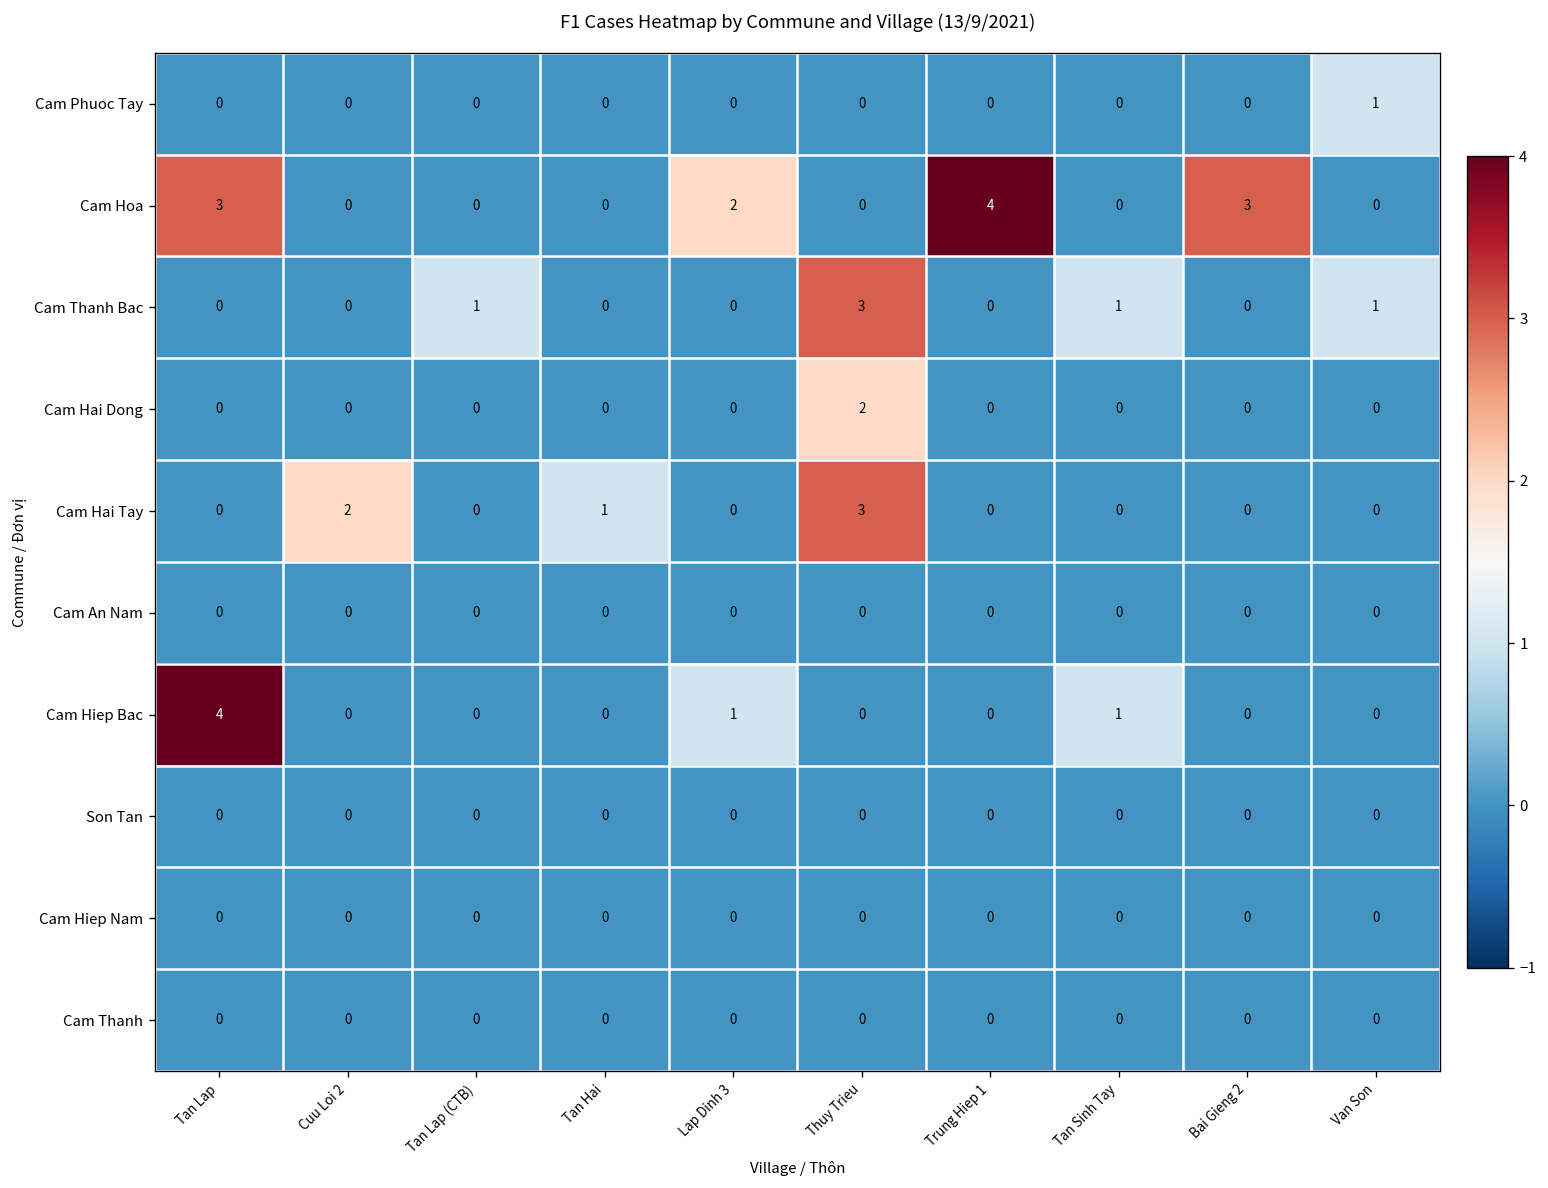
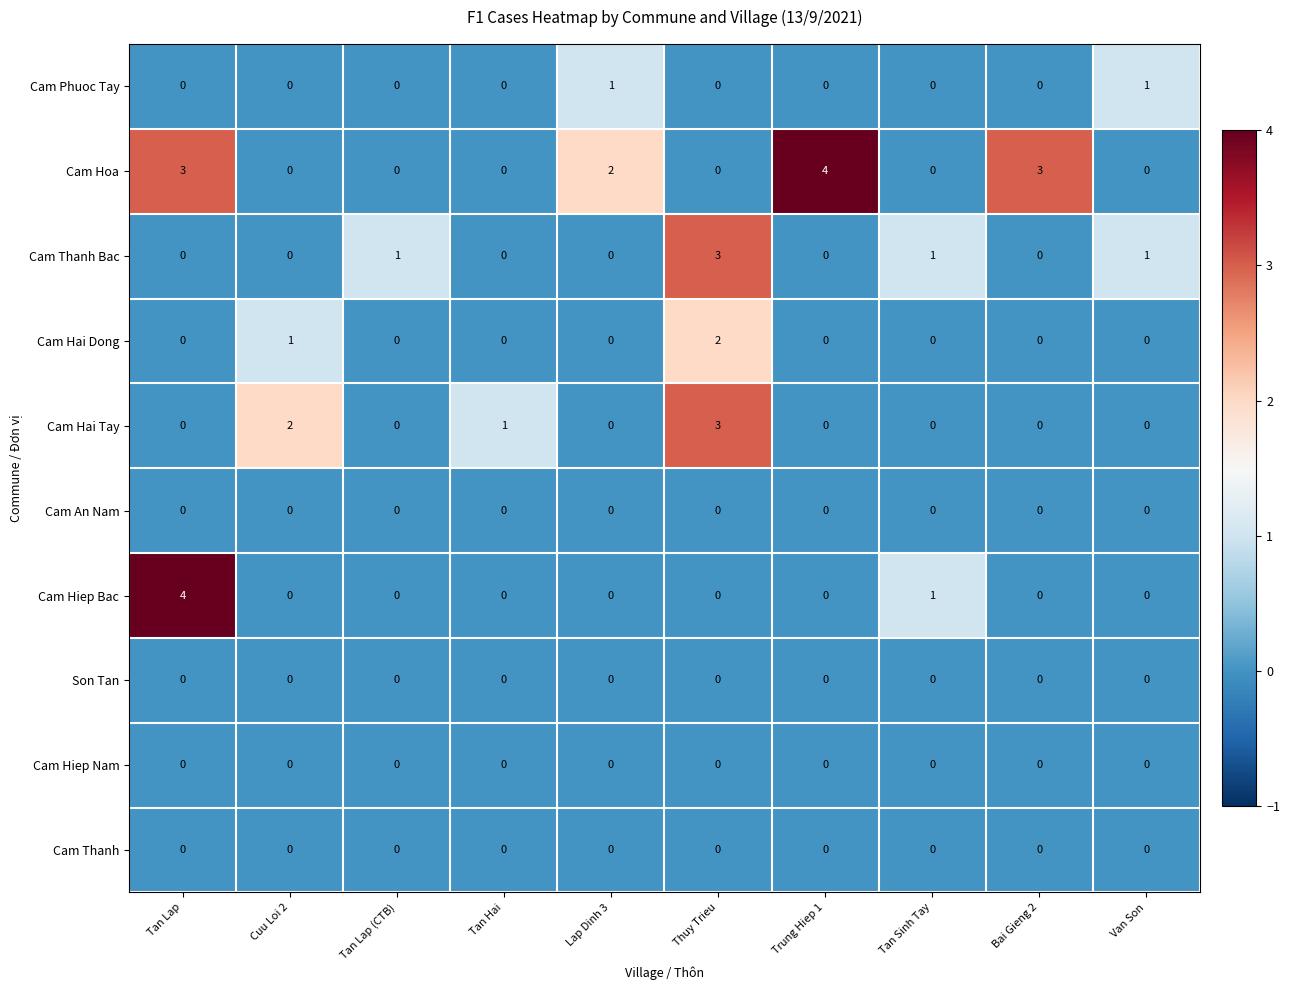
Cam Phuoc Tay, Lap Dinh 3: 0 -> 1
Cam Hai Dong, Cuu Loi 2: 0 -> 1
Cam Hiep Bac, Lap Dinh 3: 1 -> 0
